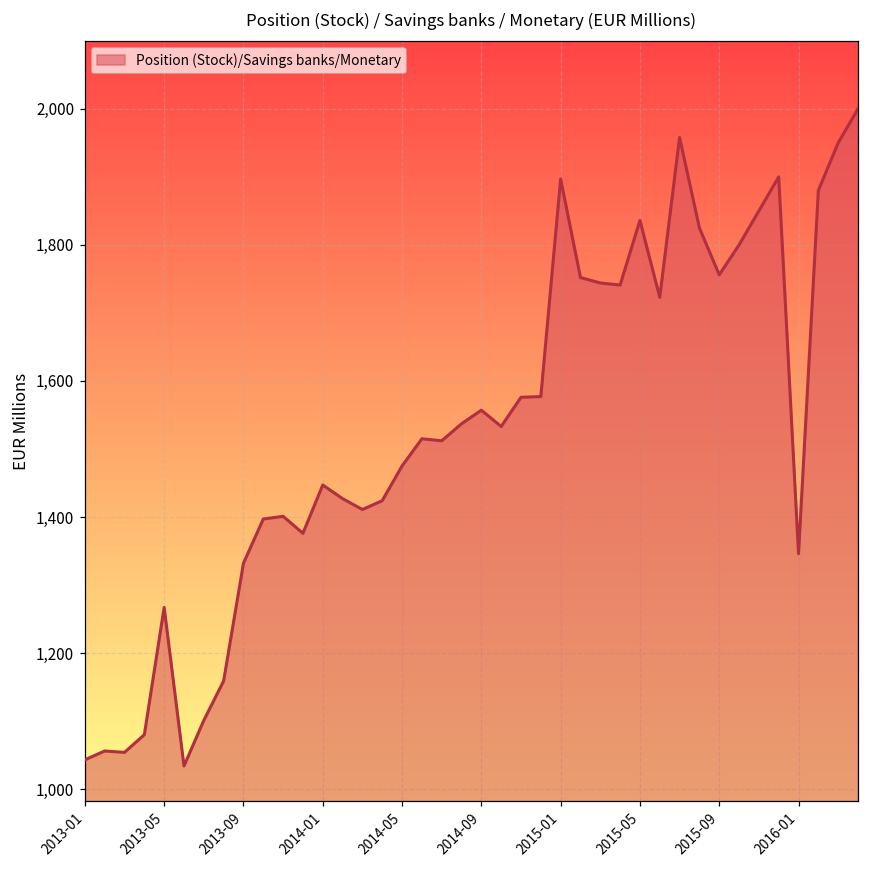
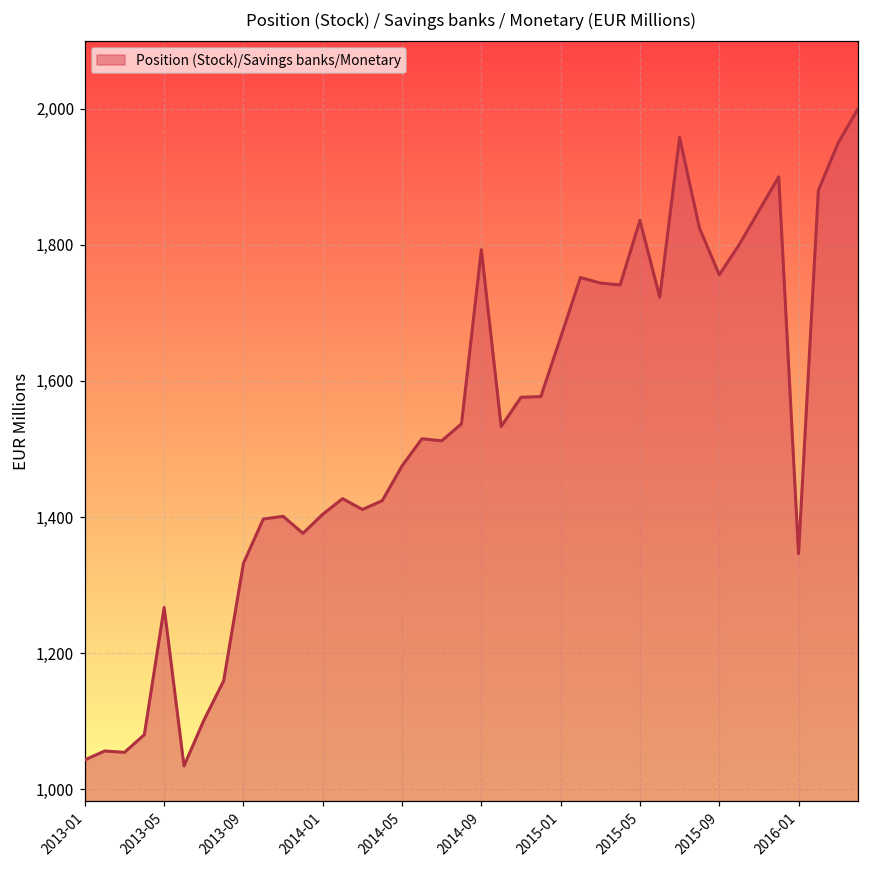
2014-01: 1,450 -> 1,400
2014-09: 1,560 -> 1,790
2015-01: 1,900 -> 1,660
